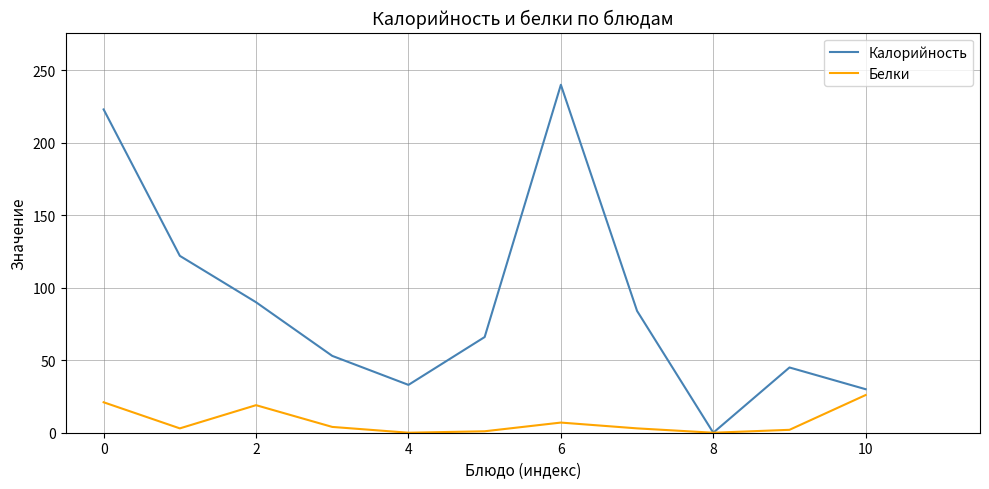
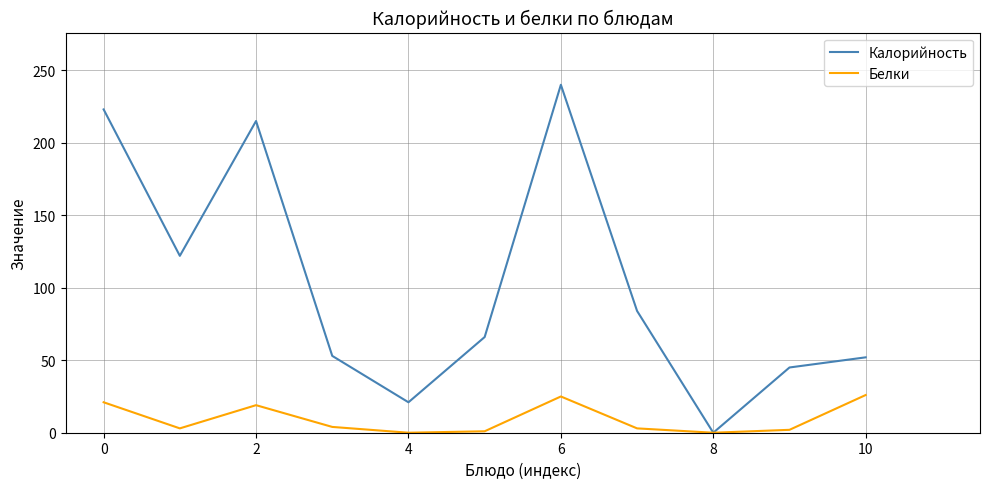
Калорийность, 2: 90 -> 215
Калорийность, 4: 33 -> 21
Белки, 6: 7 -> 25
Калорийность, 10: 30 -> 52
